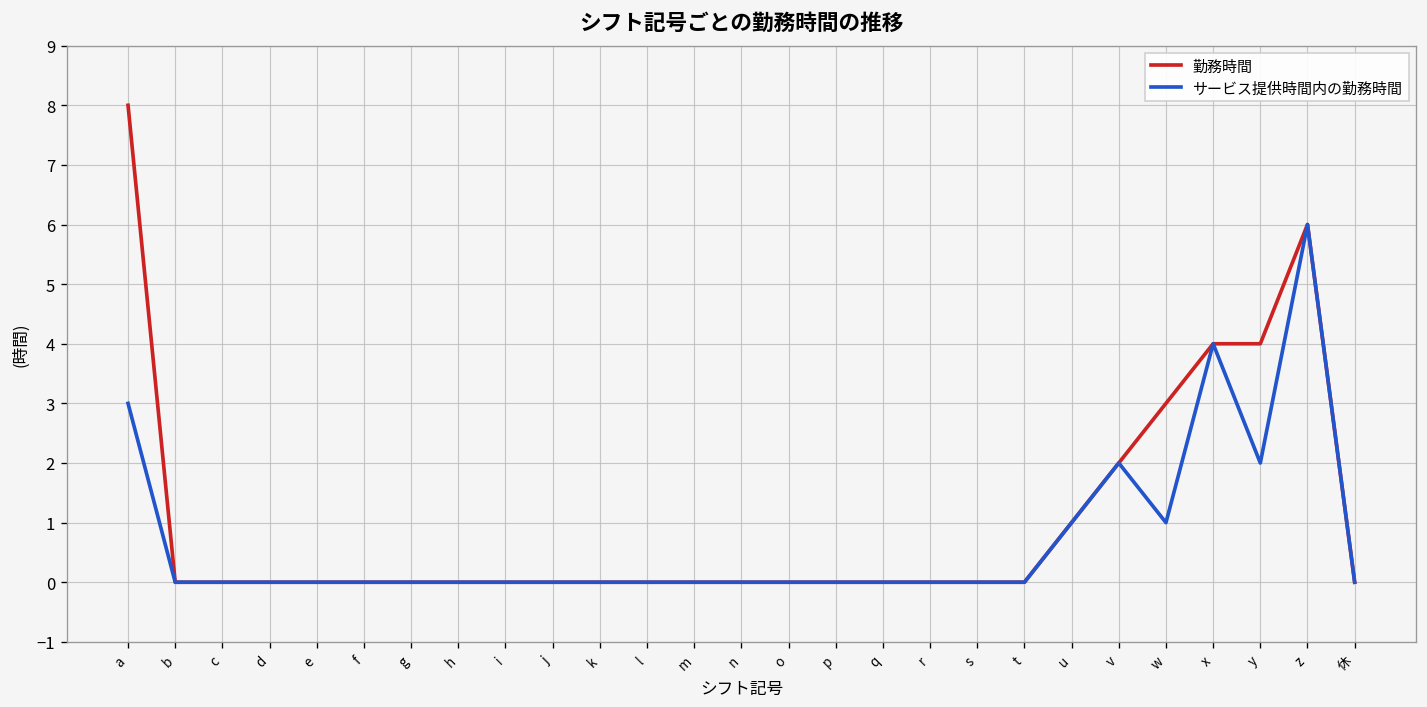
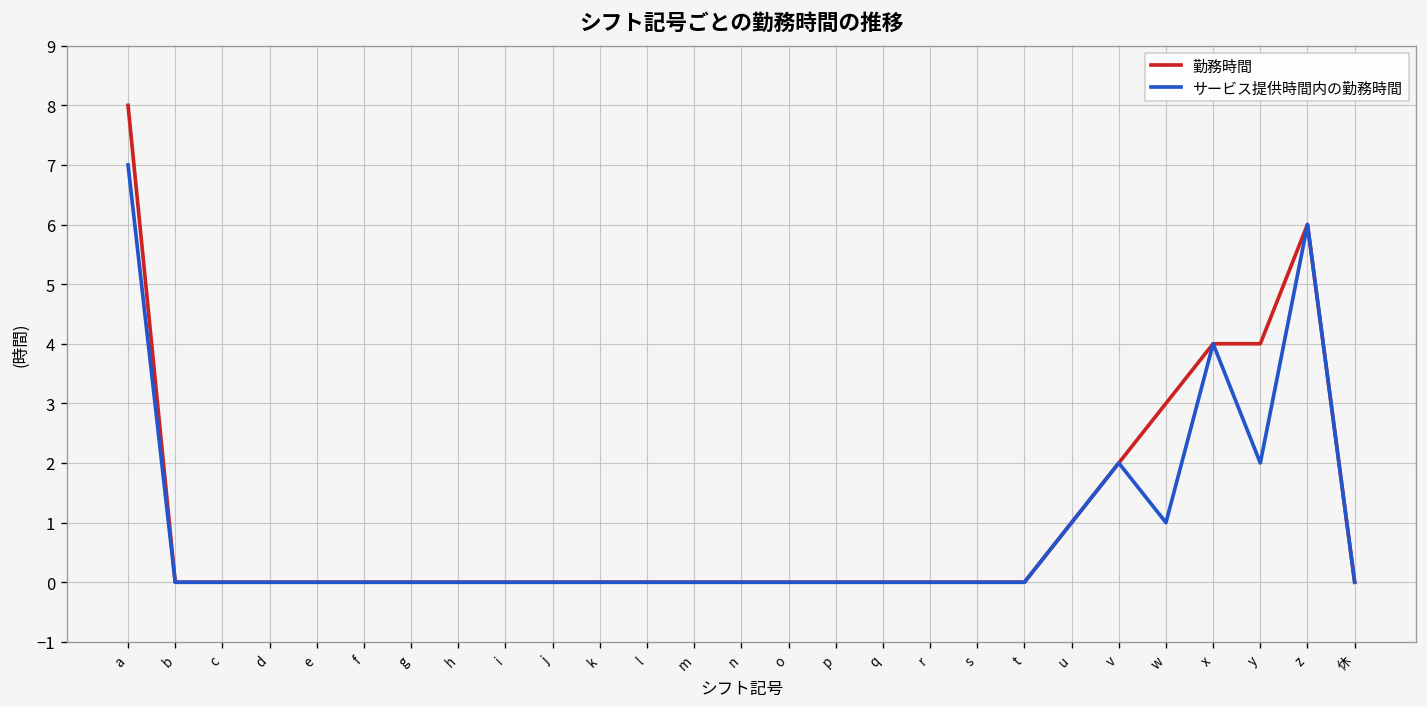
サービス提供時間内の勤務時間, a: 3 -> 7
